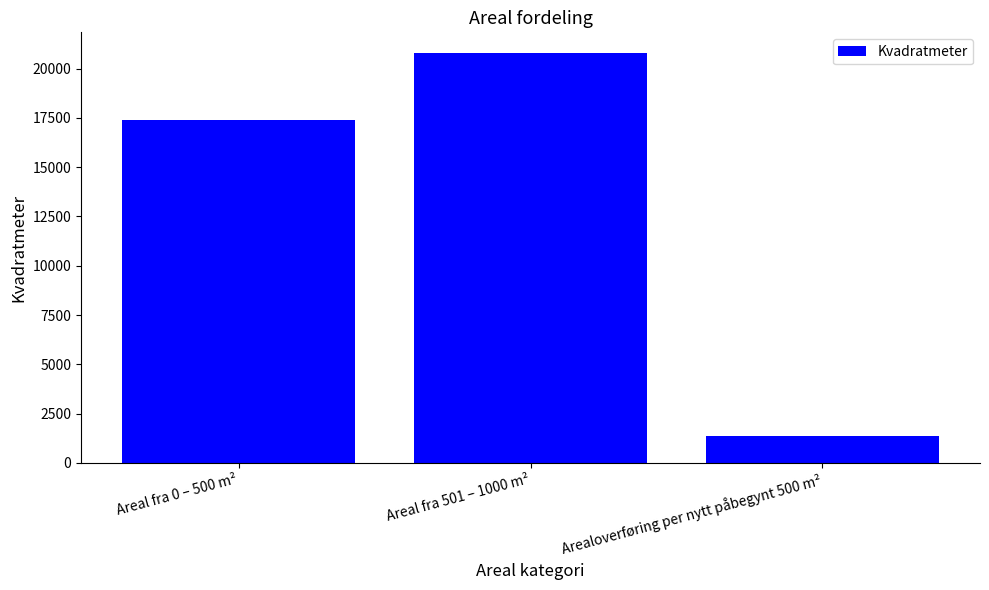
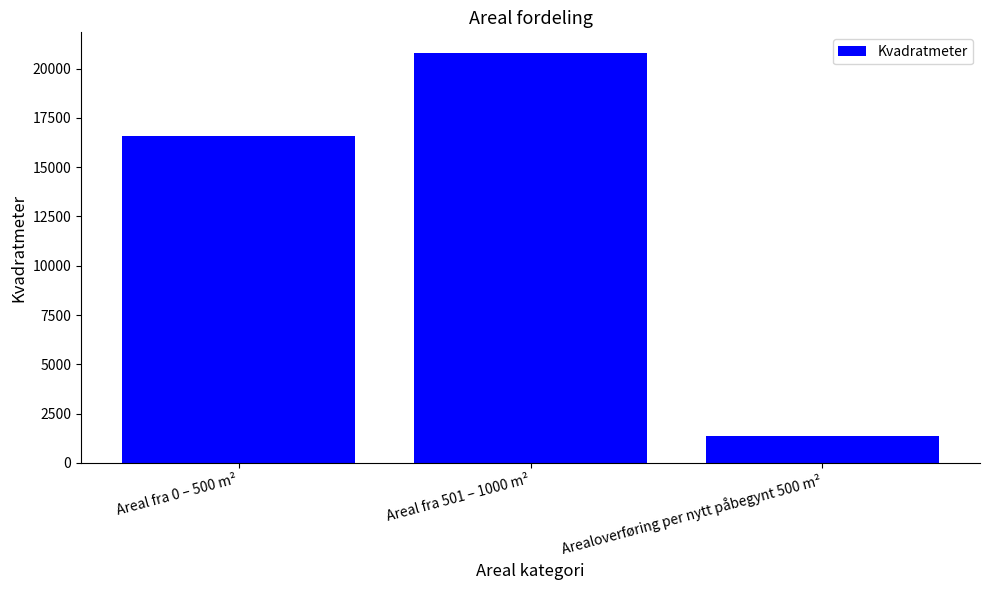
Areal fra 0 – 500 m²: 17400 -> 16600
